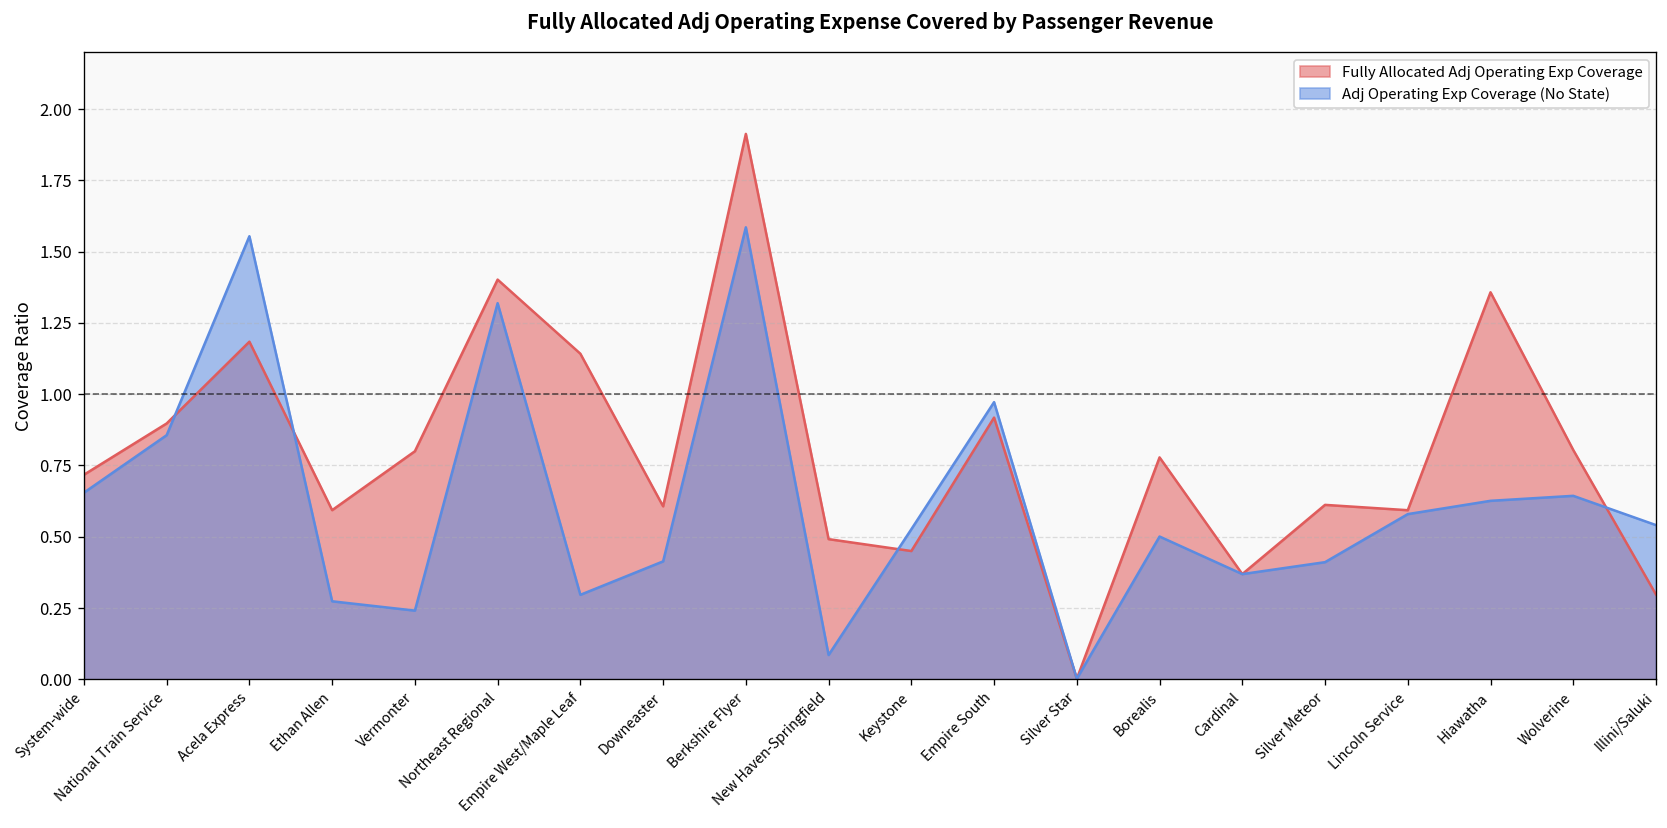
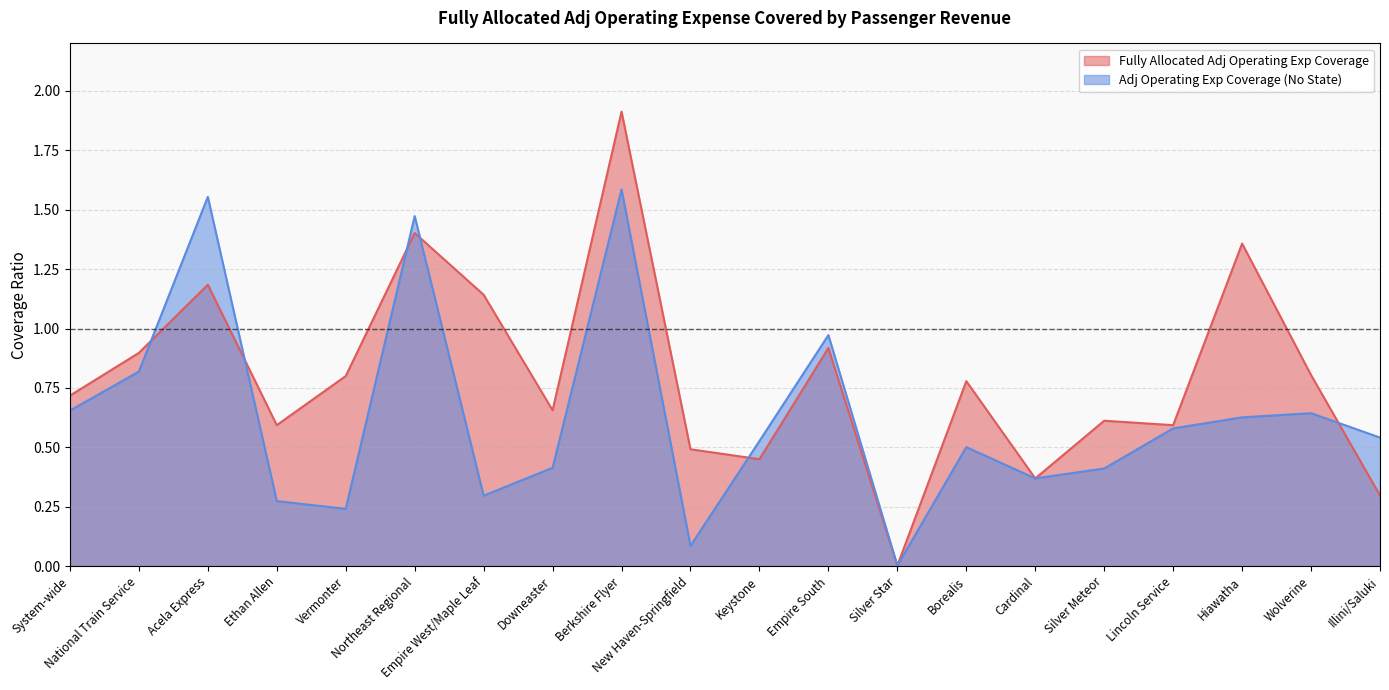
Adj Operating Exp Coverage (No State), National Train Service: 0.86 -> 0.82
Adj Operating Exp Coverage (No State), Northeast Regional: 1.32 -> 1.47
Fully Allocated Adj Operating Exp Coverage, Downeaster: 0.61 -> 0.66
